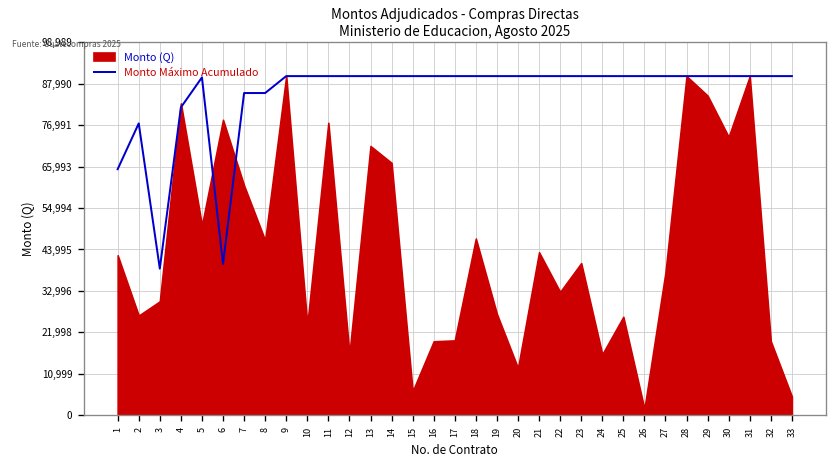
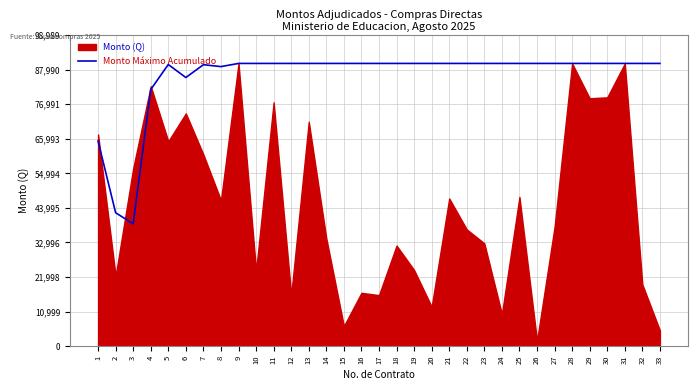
Monto (Q), 1: 42,000 -> 67,000
Monto Máximo Acumulado, 2: 77,000 -> 42,000
Monto (Q), 2: 26,000 -> 22,000
Monto (Q), 3: 30,000 -> 57,000
Monto (Q), 5: 50,000 -> 65,000
Monto Máximo Acumulado, 6: 40,000 -> 86,000
Monto (Q), 6: 78,000 -> 74,000
Monto Máximo Acumulado, 7: 86,000 -> 90,000
Monto Máximo Acumulado, 8: 86,000 -> 89,000
Monto (Q), 14: 67,000 -> 34,000
Monto (Q), 16: 20,000 -> 17,000
Monto (Q), 17: 20,000 -> 16,000
Monto (Q), 18: 47,000 -> 32,000
Monto (Q), 19: 27,000 -> 24,000
Monto (Q), 21: 43,000 -> 47,000
Monto (Q), 22: 33,000 -> 37,000
Monto (Q), 23: 40,000 -> 33,000
Monto (Q), 24: 16,000 -> 10,000
Monto (Q), 25: 26,000 -> 47,000
Monto (Q), 29: 85,000 -> 79,000
Monto (Q), 30: 74,000 -> 79,000
